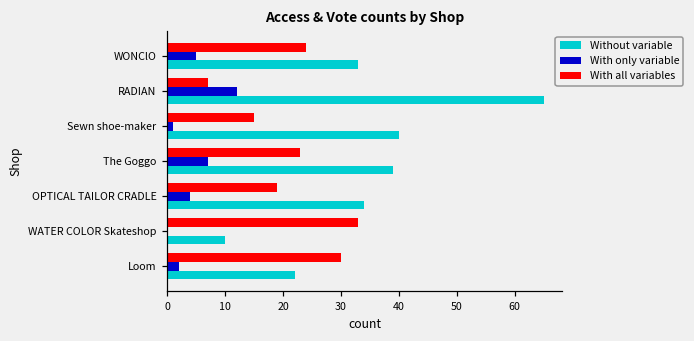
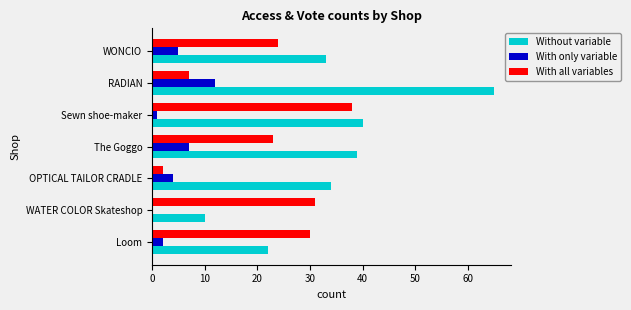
With all variables, Sewn shoe-maker: 15 -> 38
With all variables, OPTICAL TAILOR CRADLE: 19 -> 2
With all variables, WATER COLOR Skateshop: 33 -> 31
